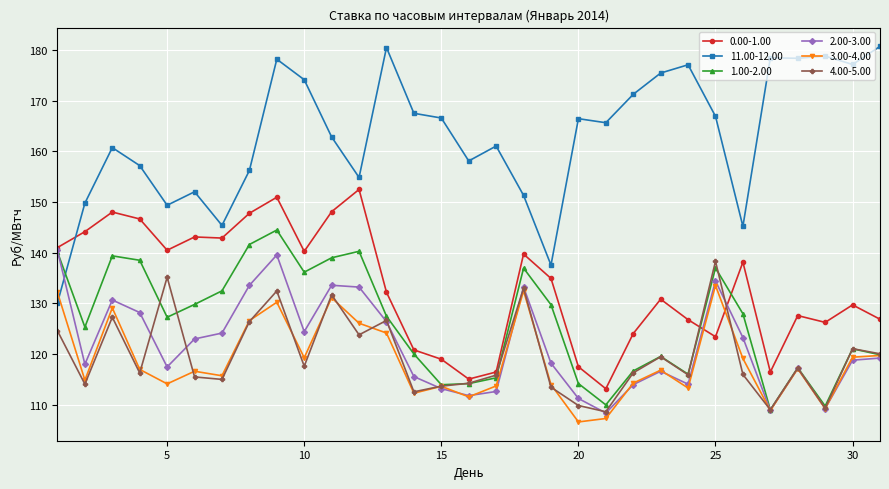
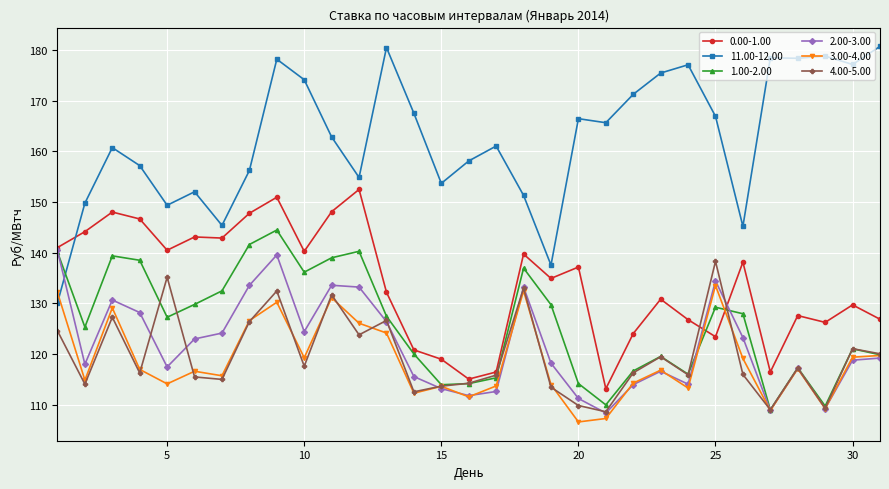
11.00-12.00, 15: 167 -> 154
0.00-1.00, 20: 118 -> 137
1.00-2.00, 25: 137 -> 129
